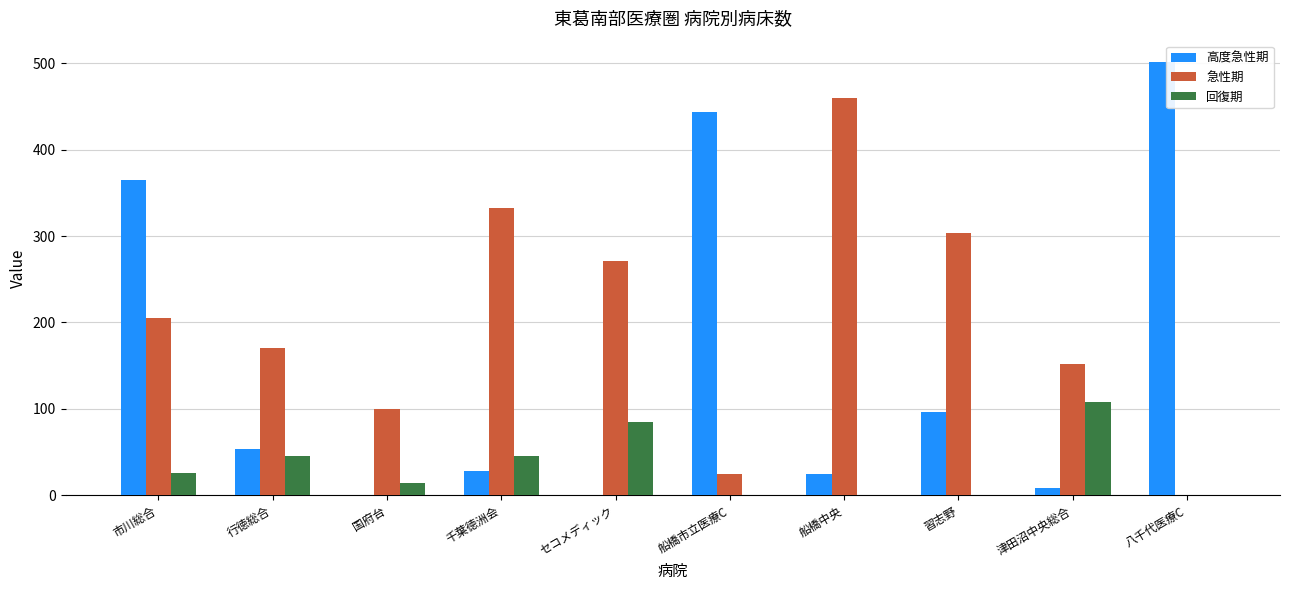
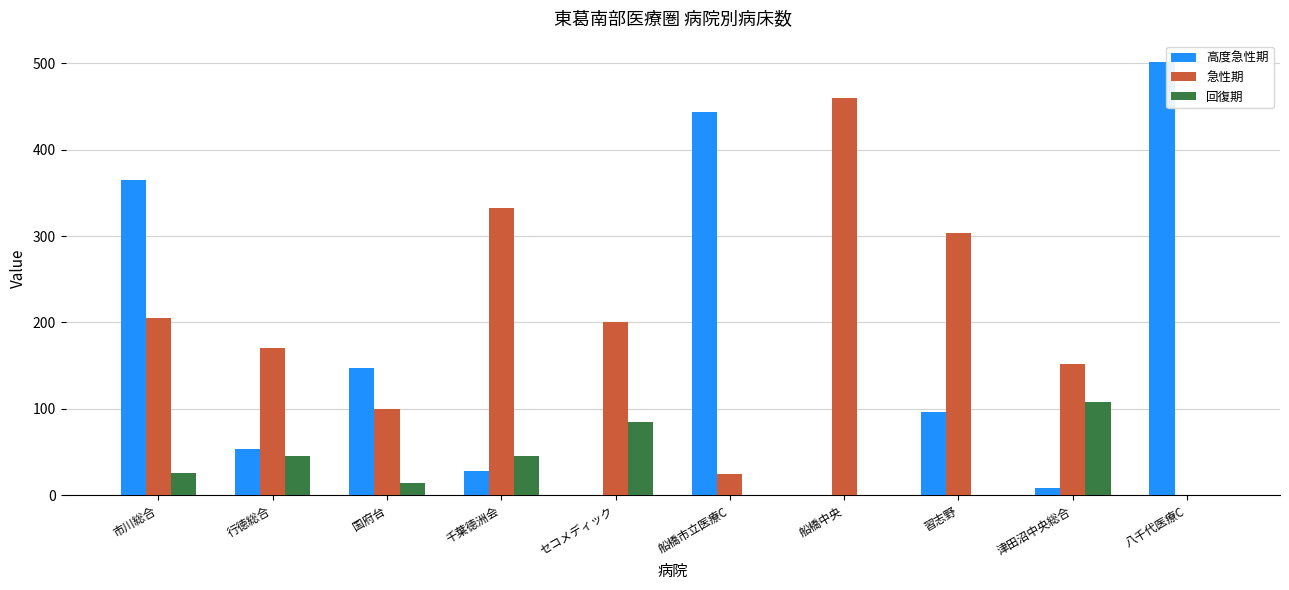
高度急性期, 国府台: 0 -> 150
急性期, セコメディック: 270 -> 200
高度急性期, 船橋中央: 30 -> 0
